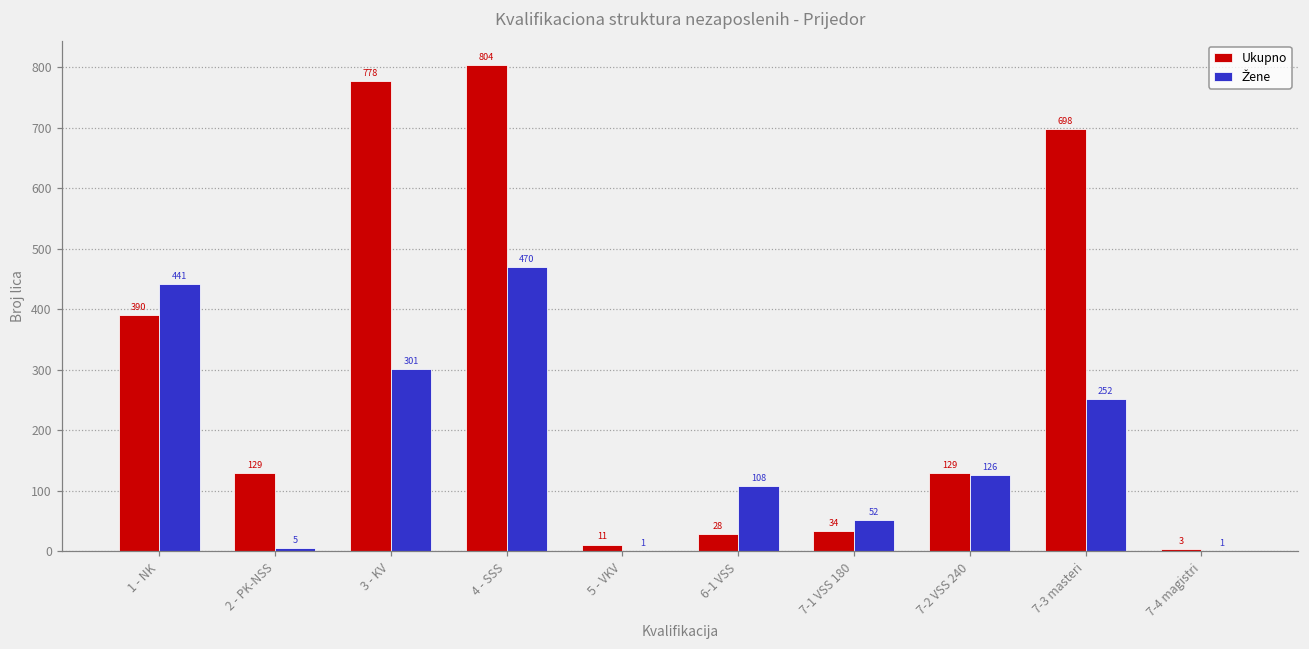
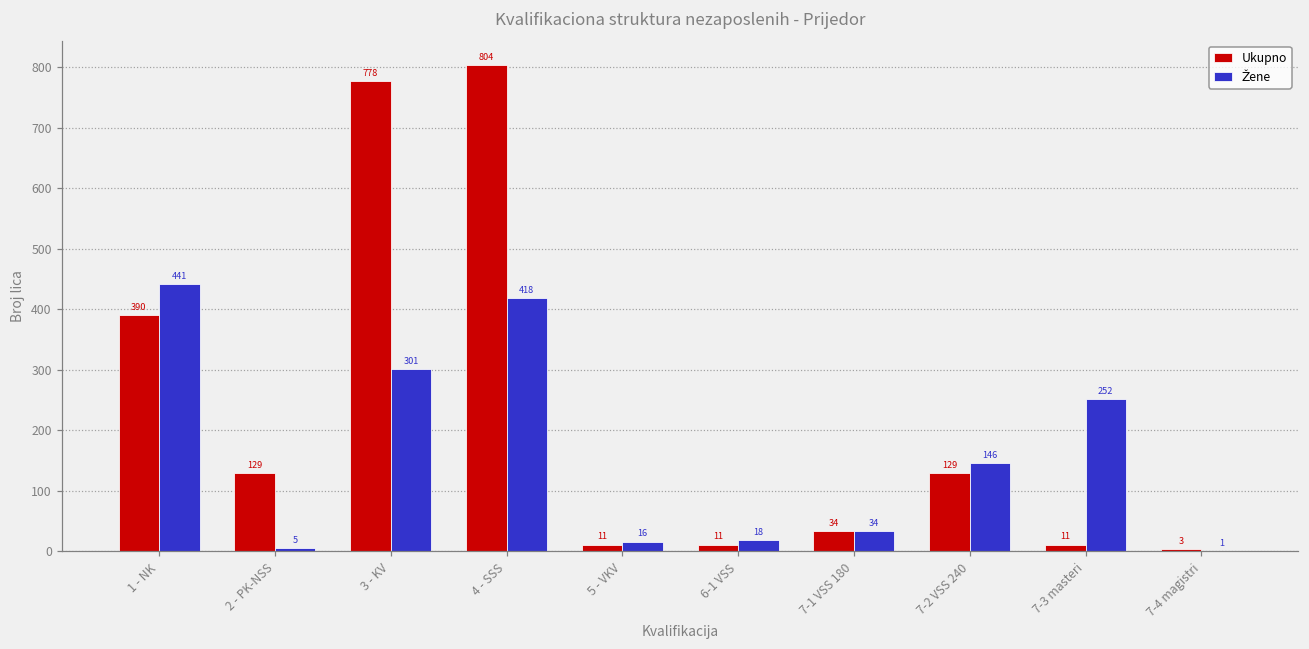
Žene, 4 - SSS: 470 -> 418
Žene, 5 - VKV: 1 -> 16
Ukupno, 6-1 VSS: 28 -> 11
Žene, 6-1 VSS: 108 -> 18
Žene, 7-1 VSS 180: 52 -> 34
Žene, 7-2 VSS 240: 126 -> 146
Ukupno, 7-3 masteri: 698 -> 11
